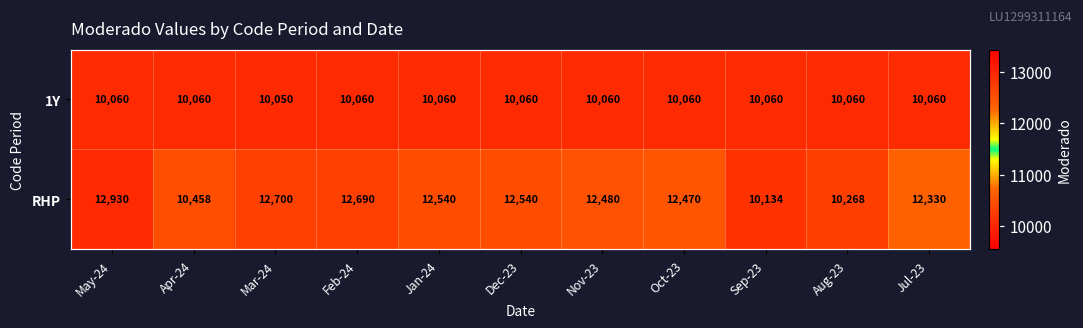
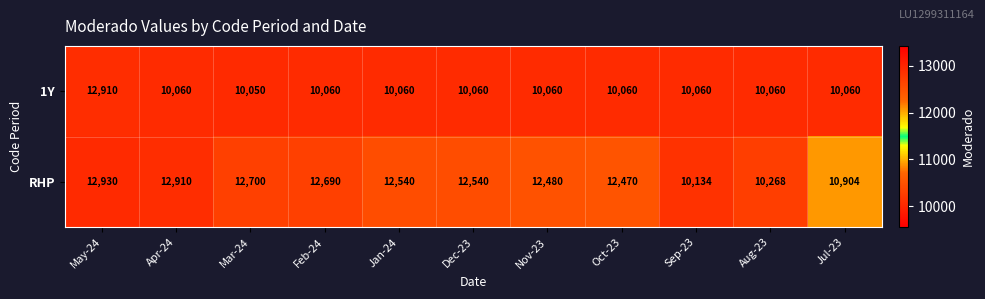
1Y, May-24: 10,060 -> 12,910
RHP, Apr-24: 10,458 -> 12,910
RHP, Jul-23: 12,330 -> 10,904
